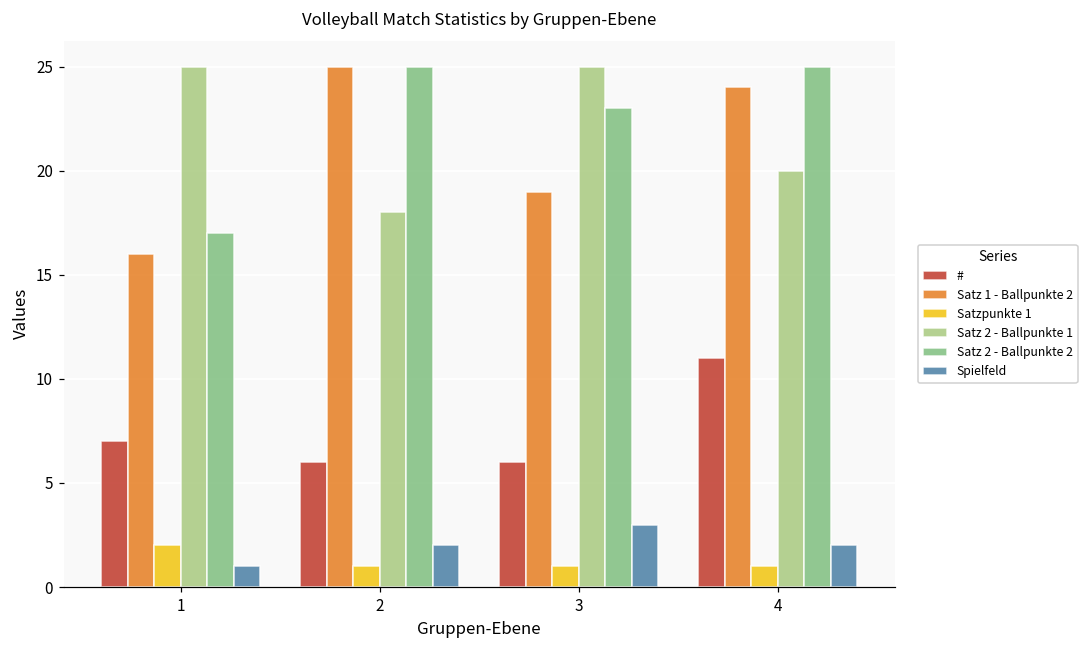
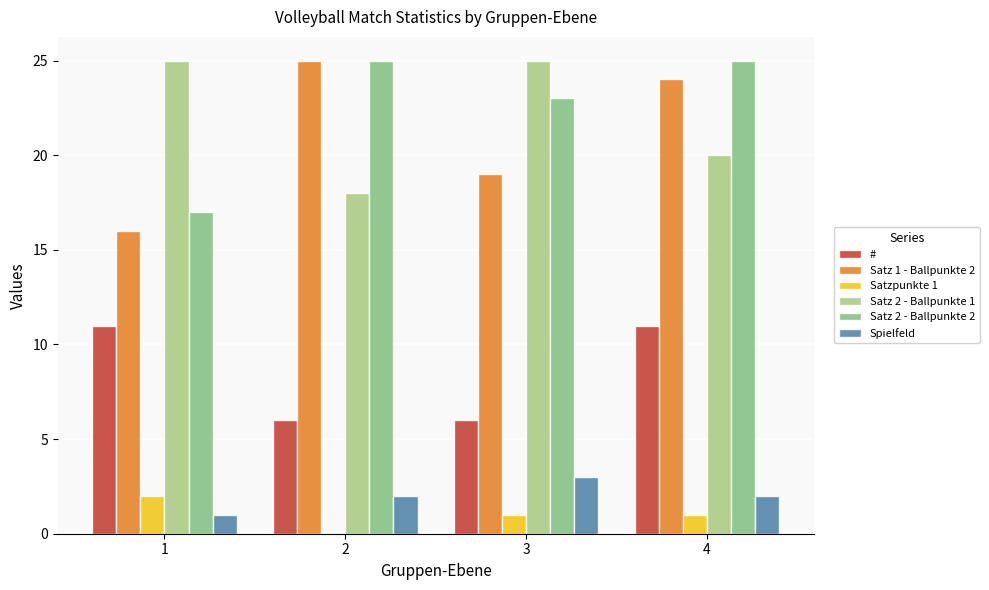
#, 1: 7 -> 11
Satzpunkte 1, 2: 1 -> 0
